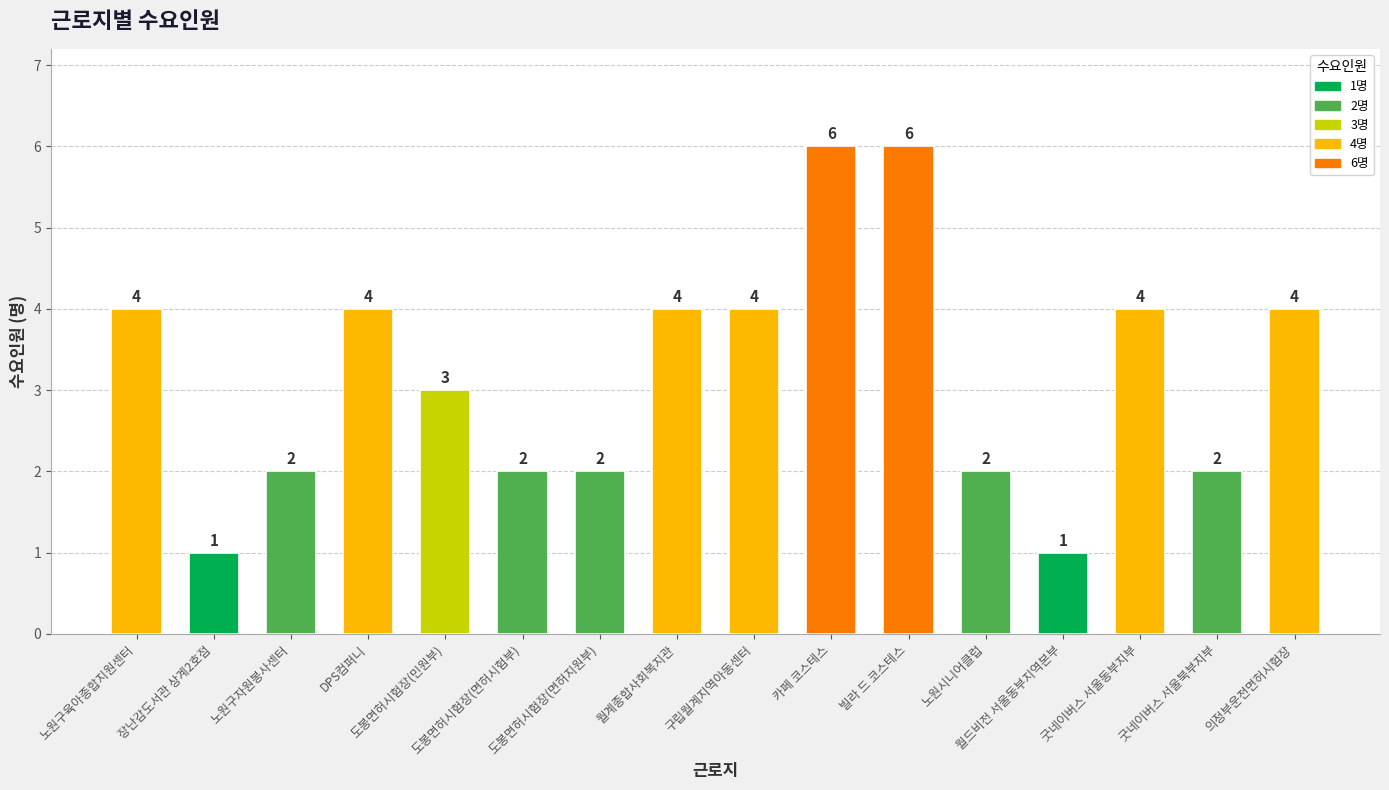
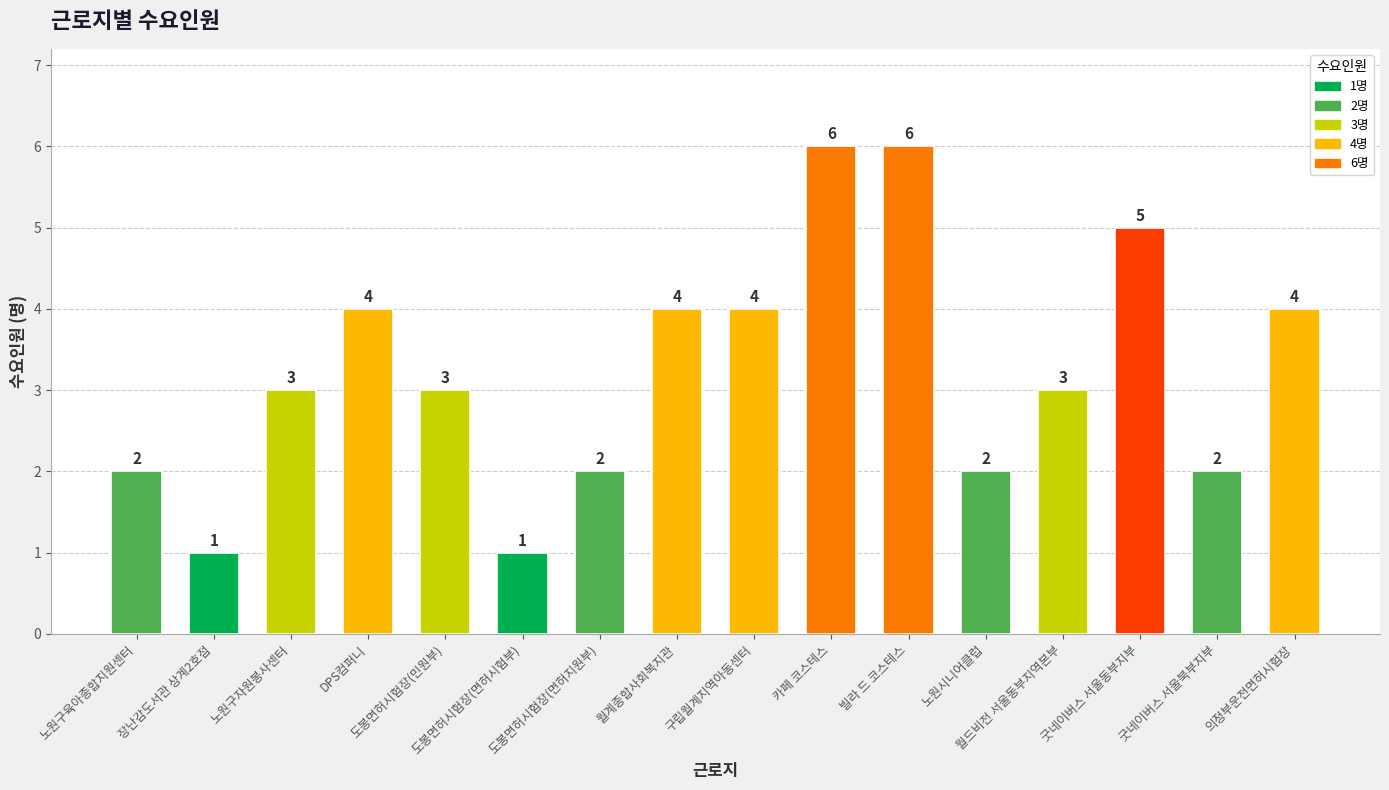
노원구육아종합지원센터: 4 -> 2
노원구자원봉사센터: 2 -> 3
도봉면허시험장(면허시험부): 2 -> 1
월드비전 서울동부지역본부: 1 -> 3
굿네이버스 서울동부지부: 4 -> 5
